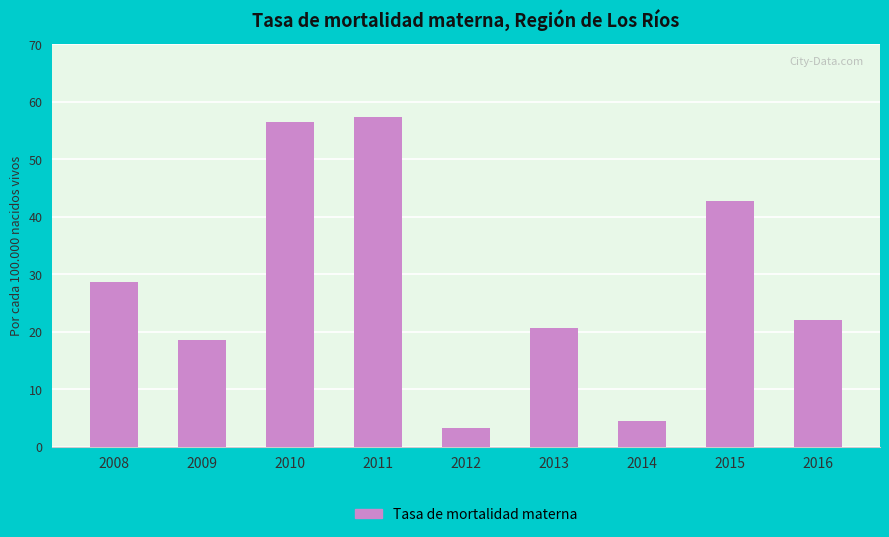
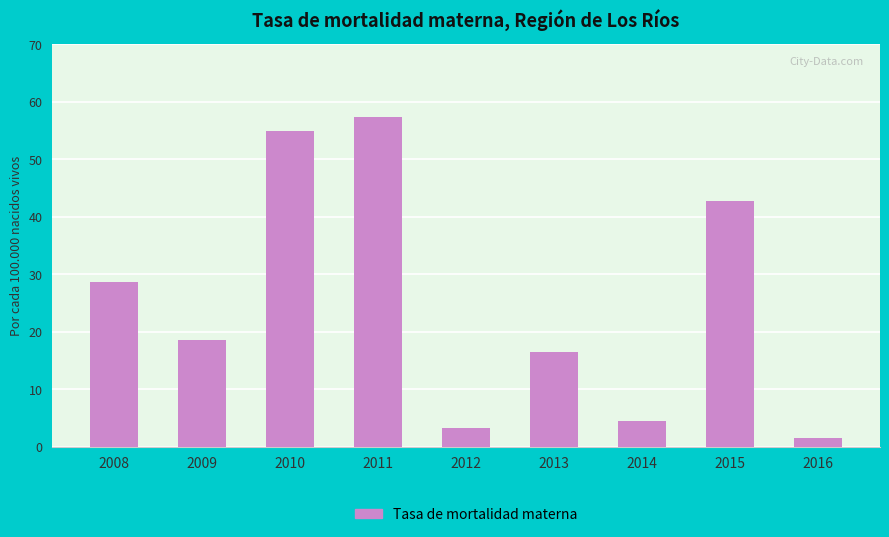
2010: 56 -> 55
2013: 21 -> 16
2016: 22 -> 1
